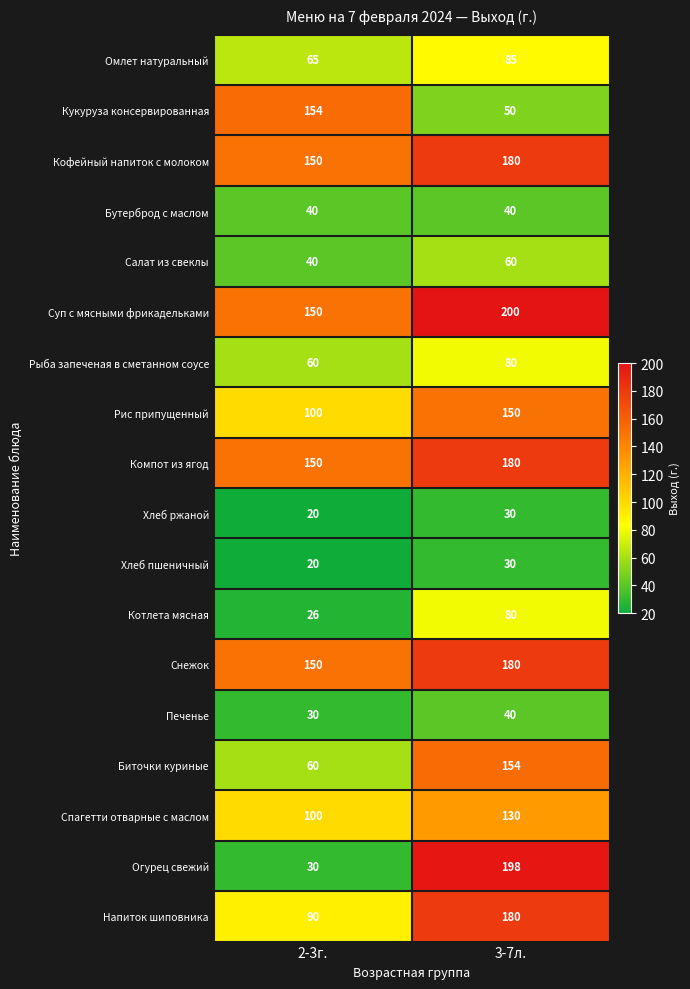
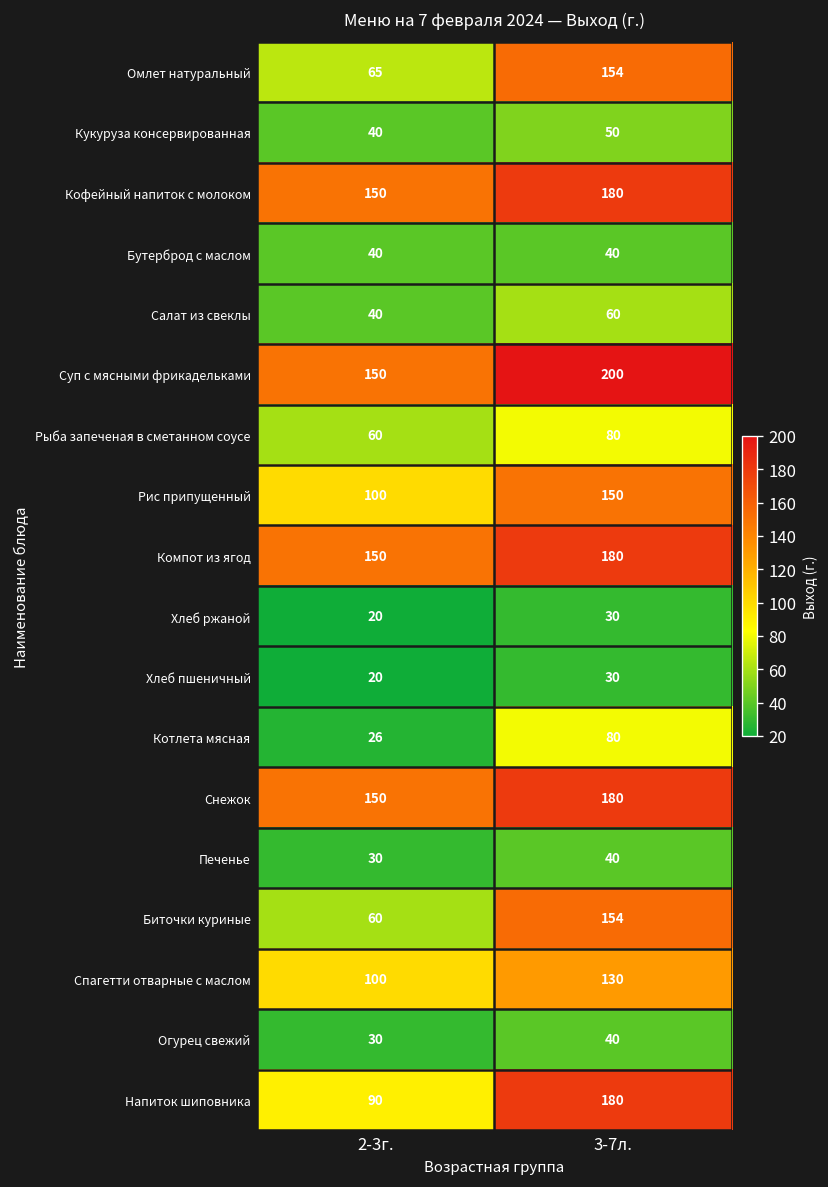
Омлет натуральный, 3-7л.: 85 -> 154
Кукуруза консервированная, 2-3г.: 154 -> 40
Огурец свежий, 3-7л.: 198 -> 40
